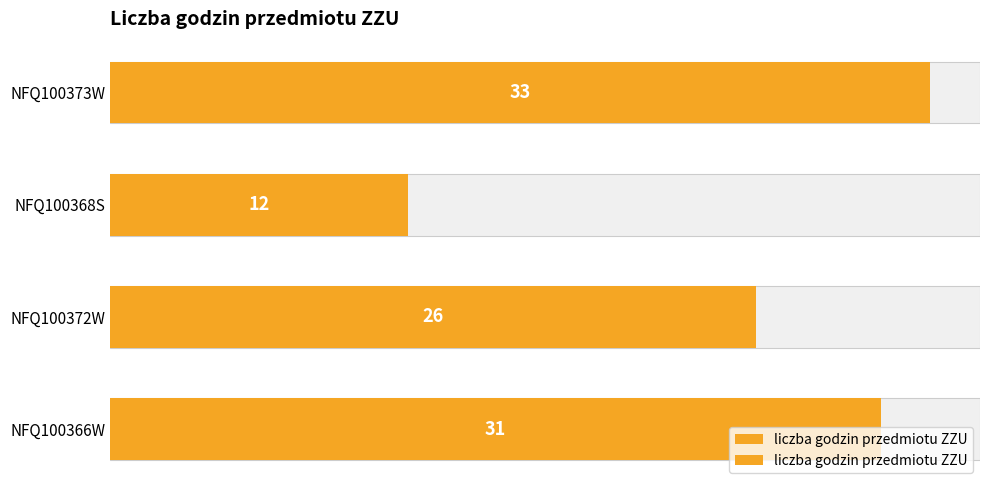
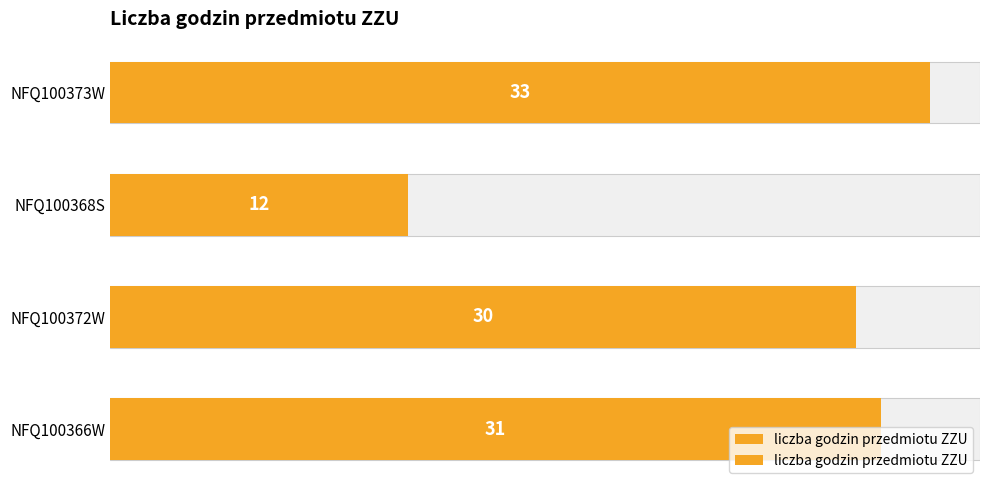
liczba godzin przedmiotu ZZU, NFQ100372W: 26 -> 30
